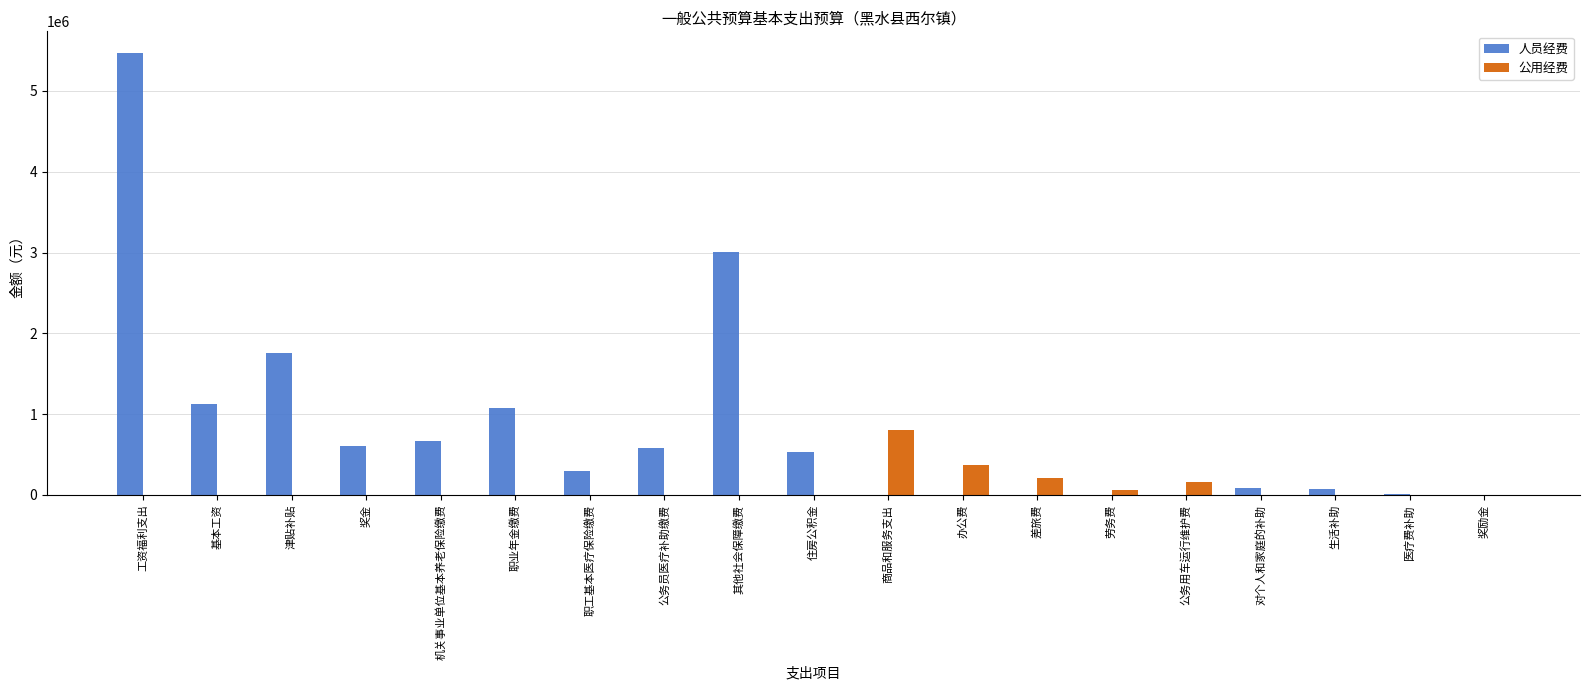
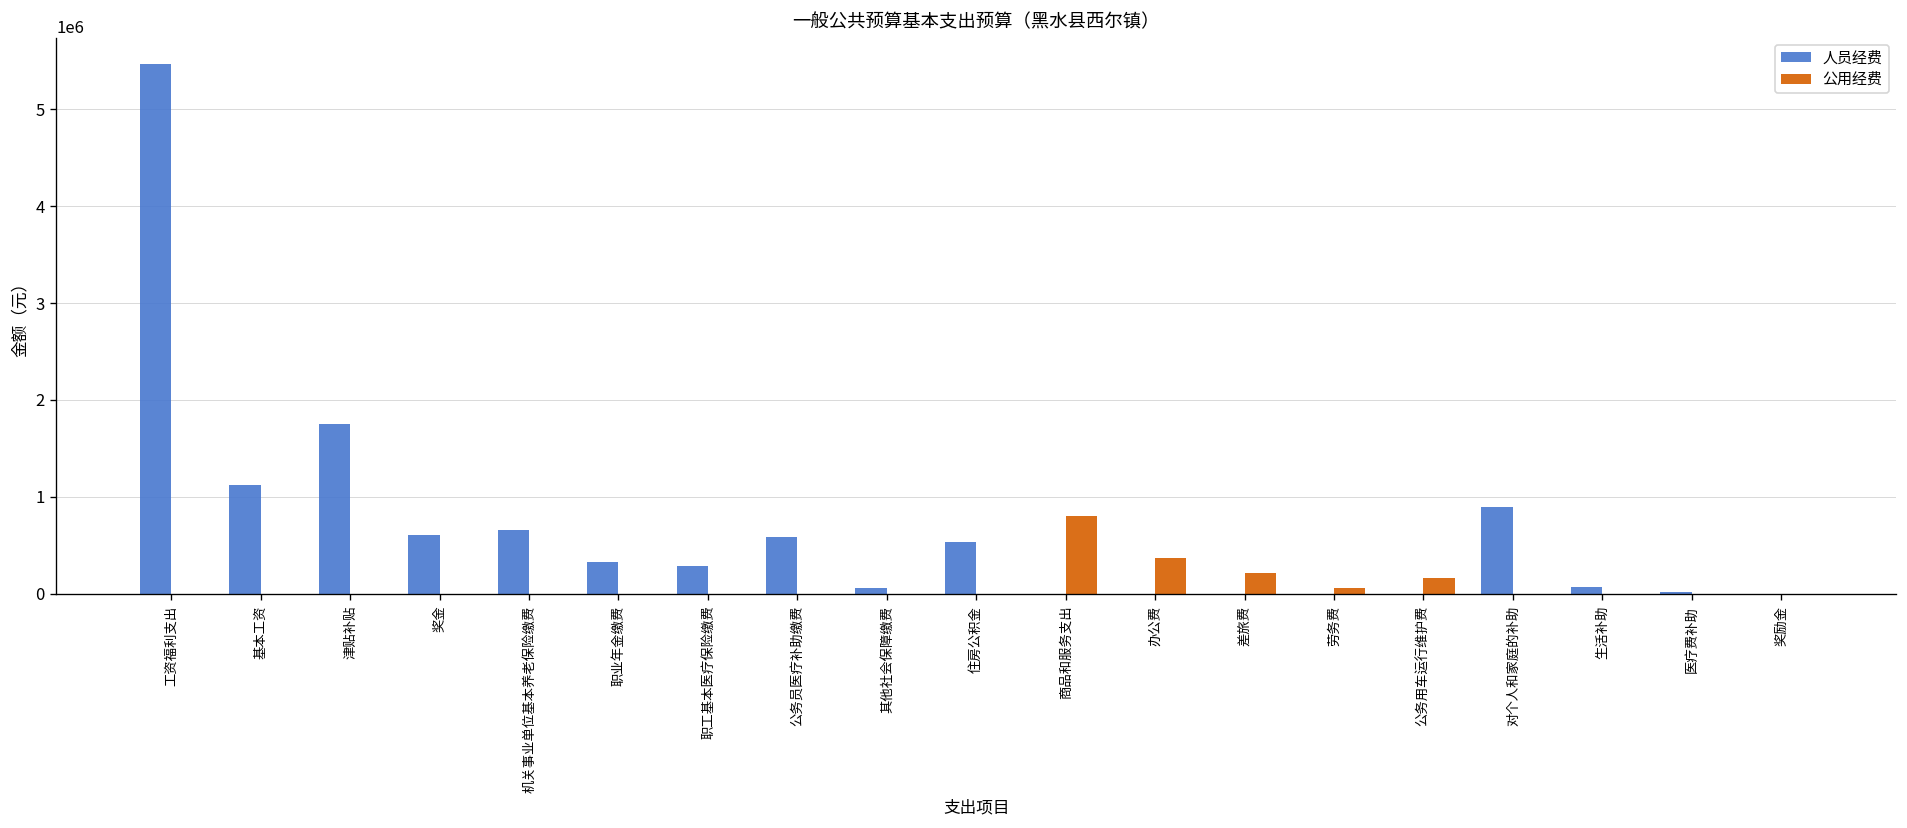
人员经费, 职业年金缴费: 1100000 -> 300000
人员经费, 其他社会保障缴费: 3000000 -> 100000
人员经费, 对个人和家庭的补助: 100000 -> 900000
